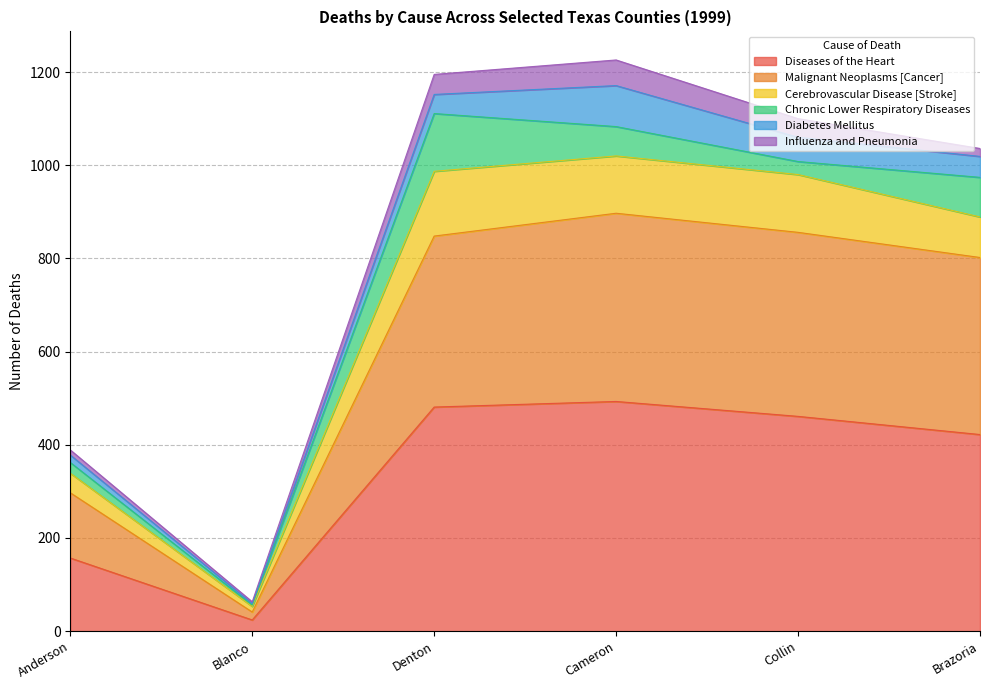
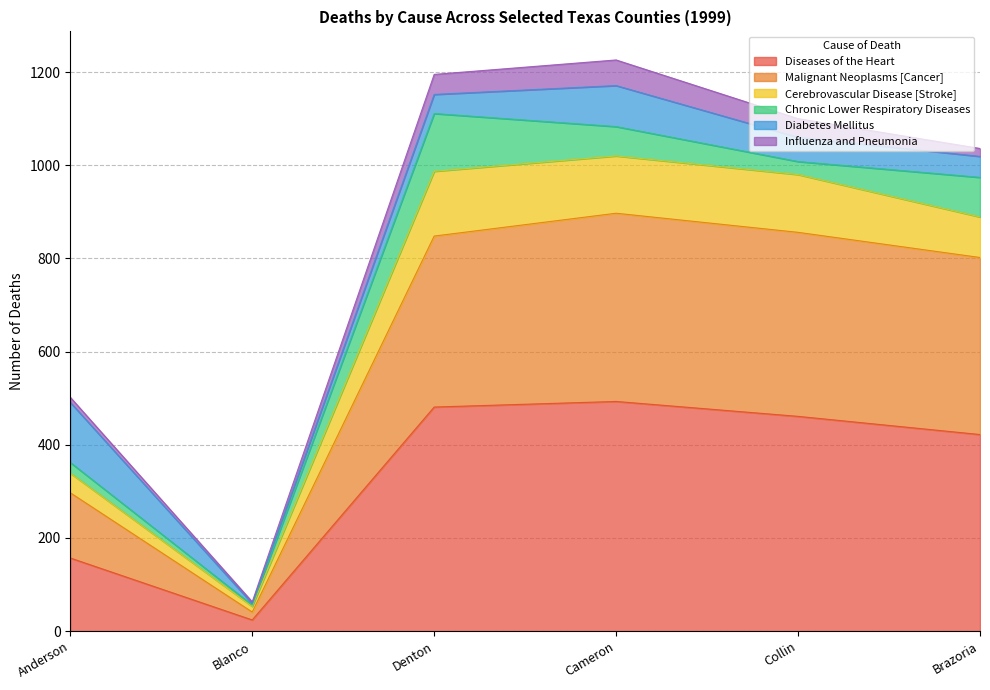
Diabetes Mellitus, Anderson: 20 -> 130
